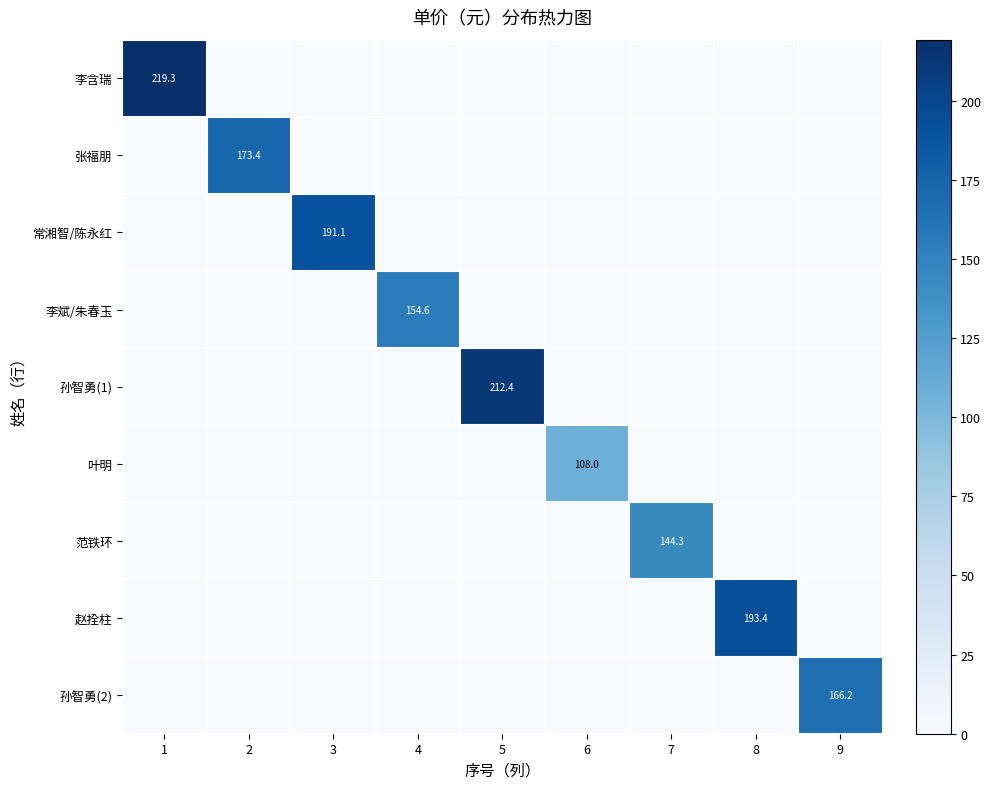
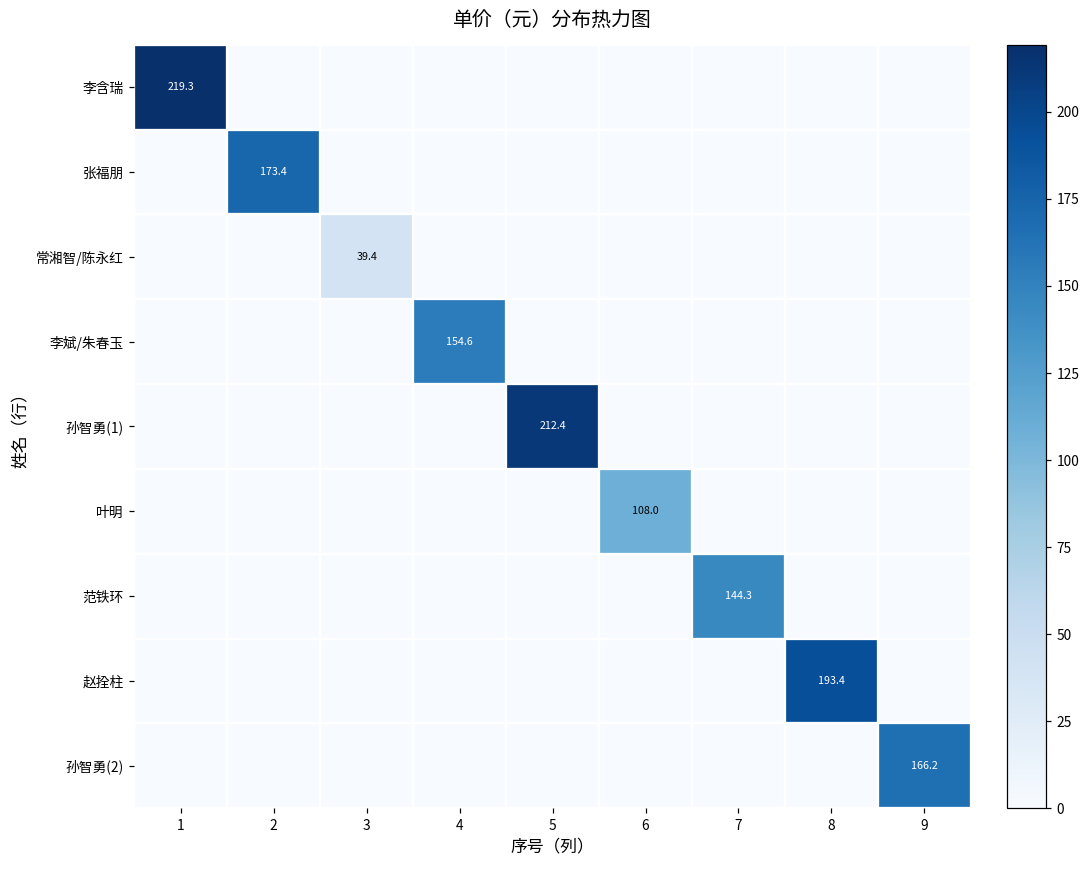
常湘智/陈永红, 3: 191.1 -> 39.4
